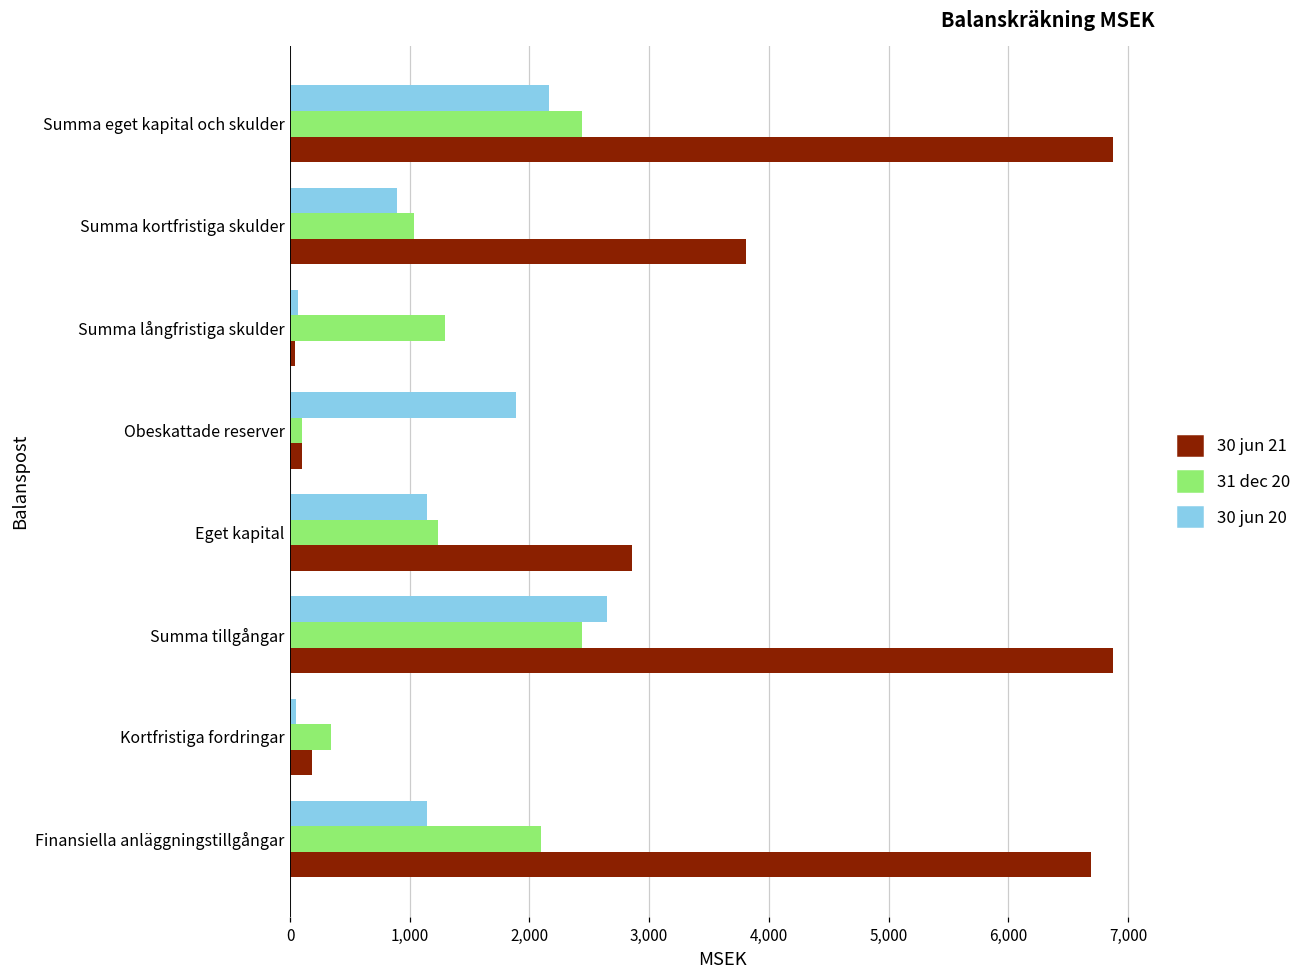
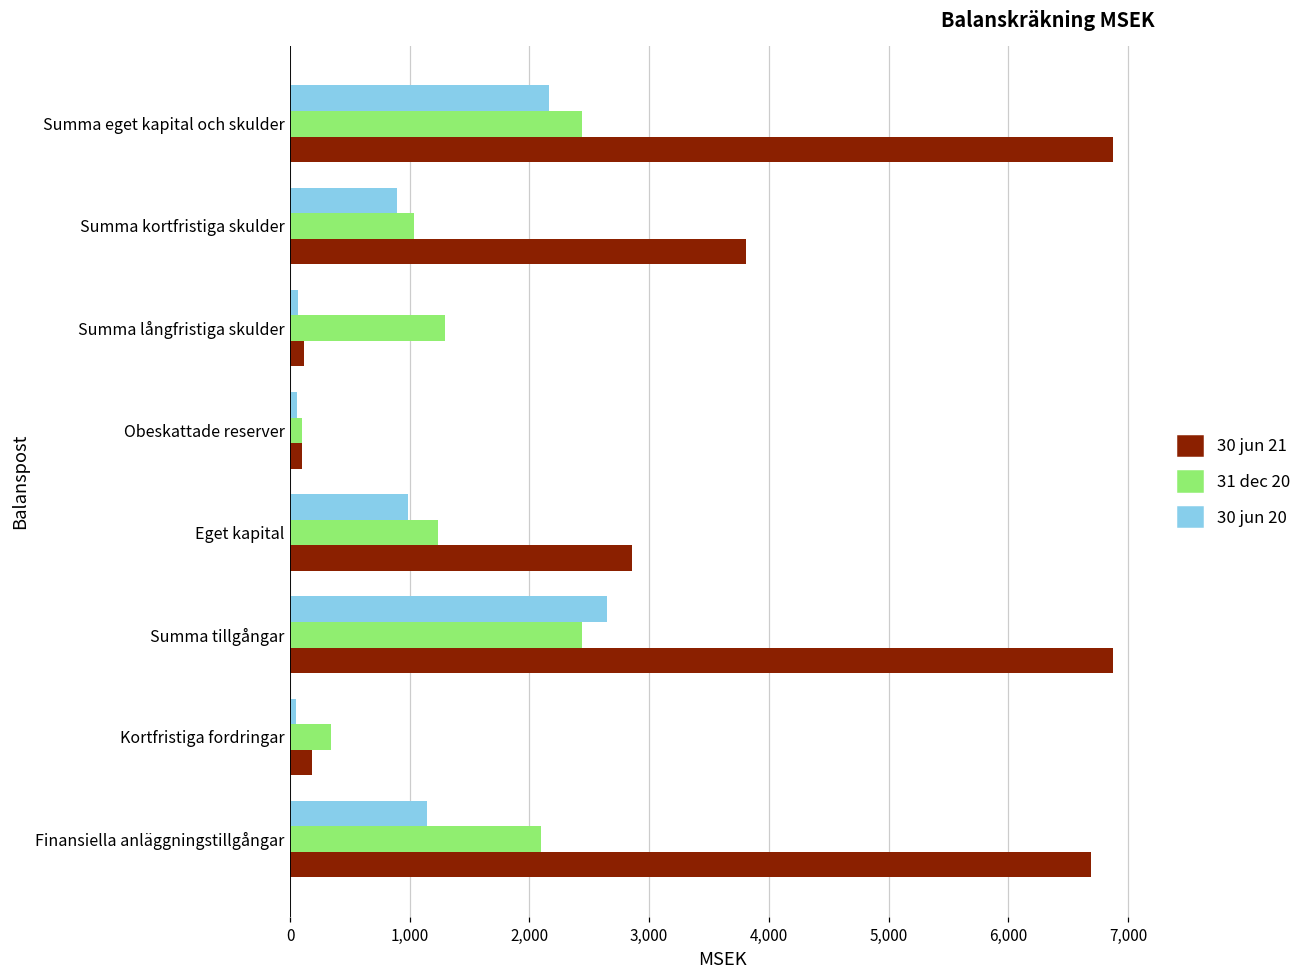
30 jun 21, Summa långfristiga skulder: 40 -> 120
30 jun 20, Obeskattade reserver: 1,890 -> 60
30 jun 20, Eget kapital: 1,140 -> 990
